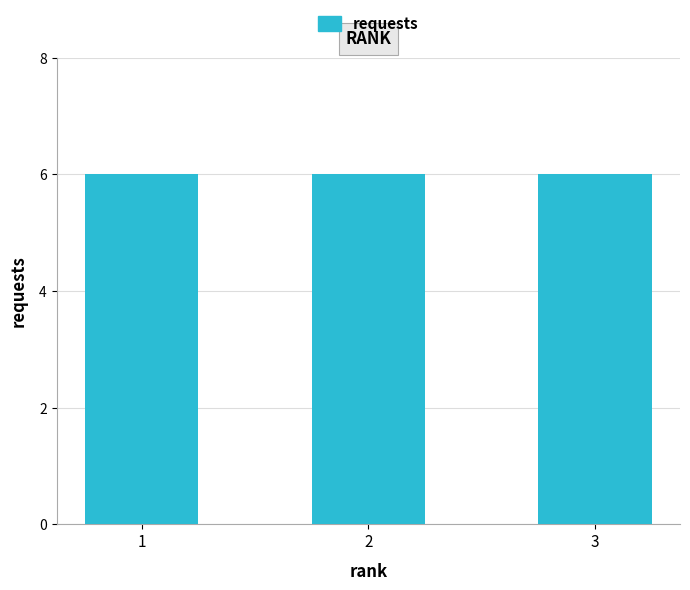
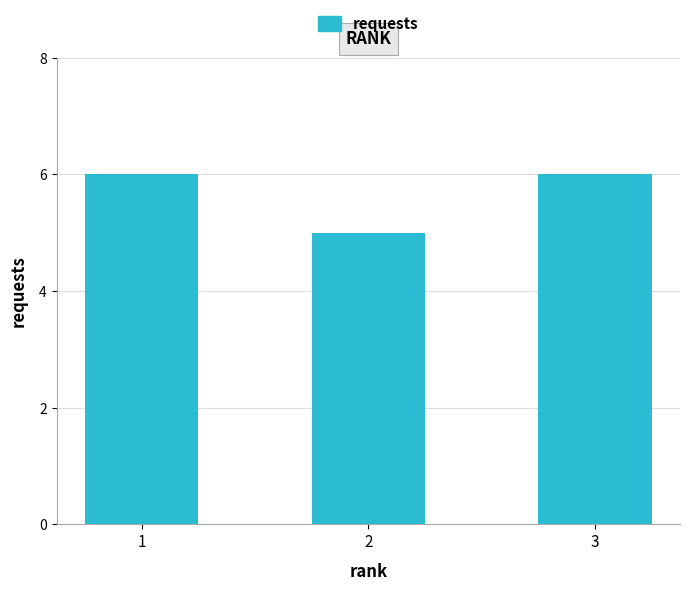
2: 6 -> 5
